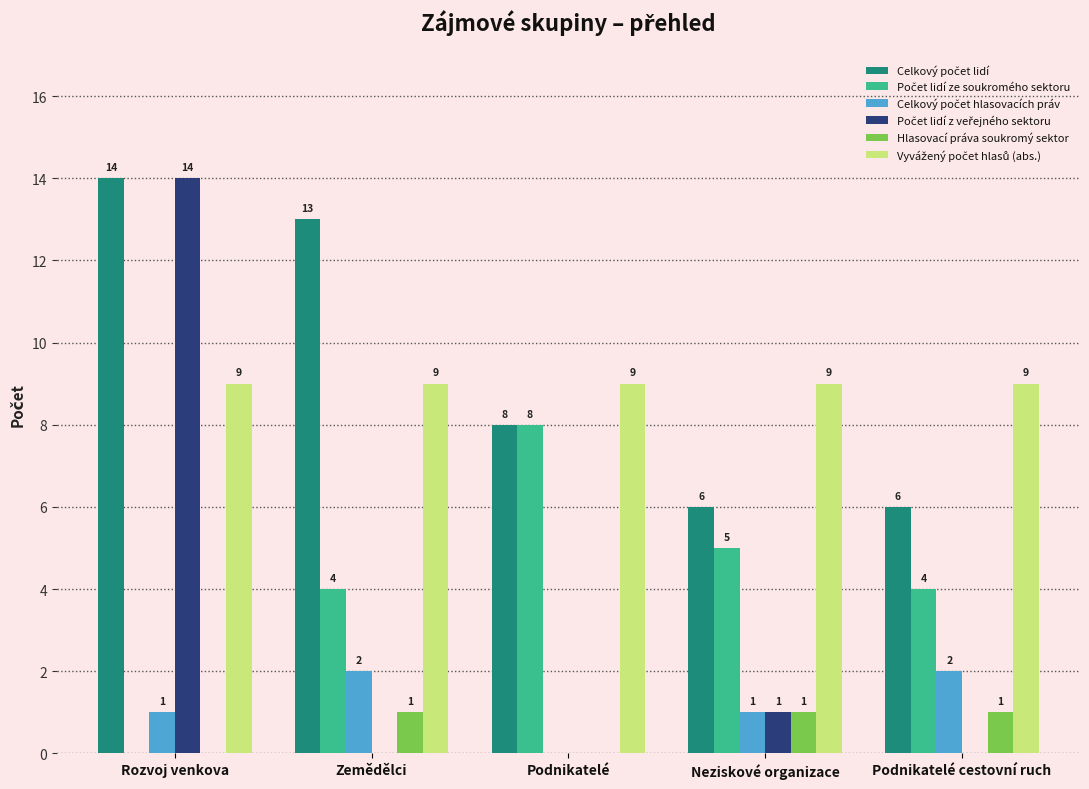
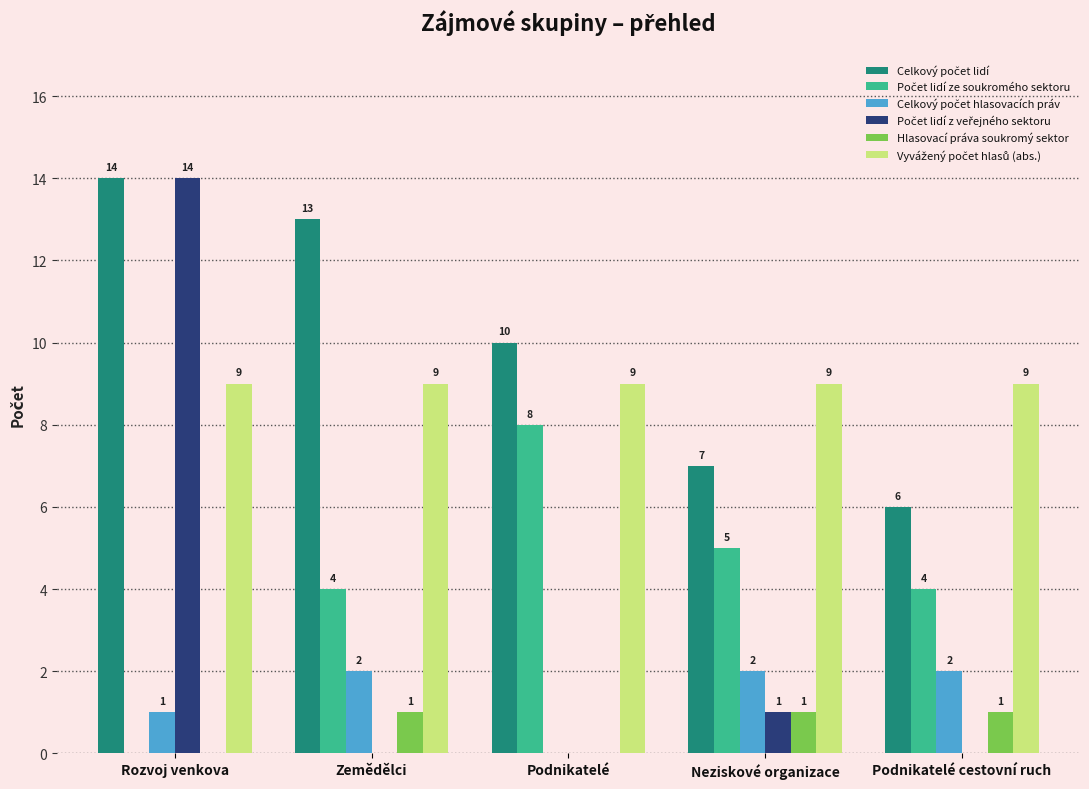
Celkový počet lidí, Podnikatelé: 8 -> 10
Celkový počet lidí, Neziskové organizace: 6 -> 7
Celkový počet hlasovacích práv, Neziskové organizace: 1 -> 2
